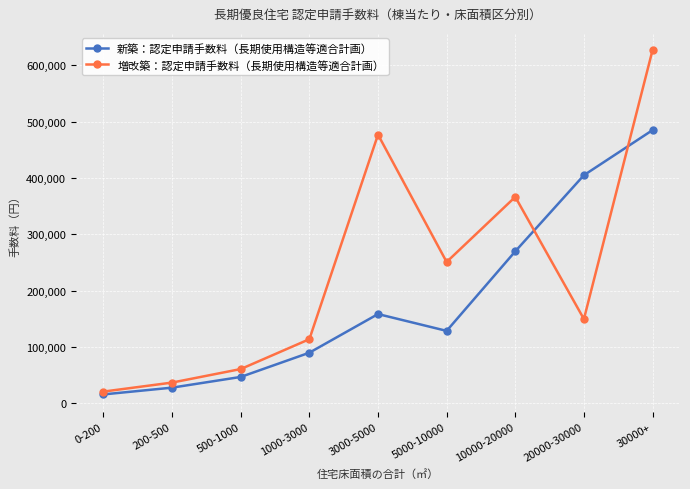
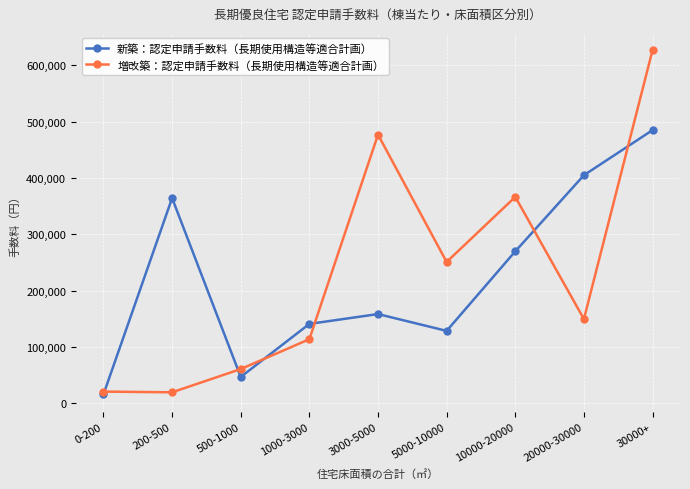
新築：認定申請手数料（長期使用構造等適合計画）, 200-500: 30,000 -> 360,000
増改築：認定申請手数料（長期使用構造等適合計画）, 200-500: 40,000 -> 20,000
新築：認定申請手数料（長期使用構造等適合計画）, 1000-3000: 90,000 -> 140,000
